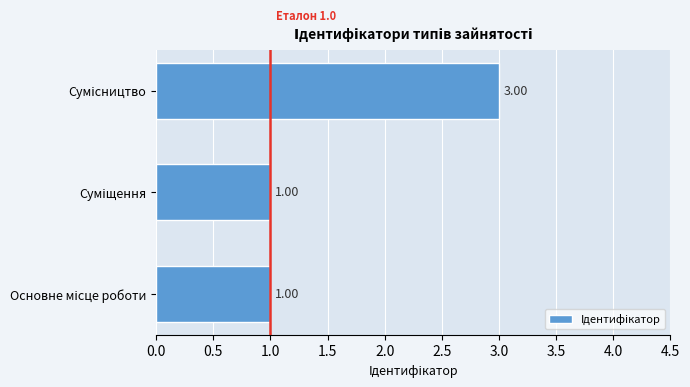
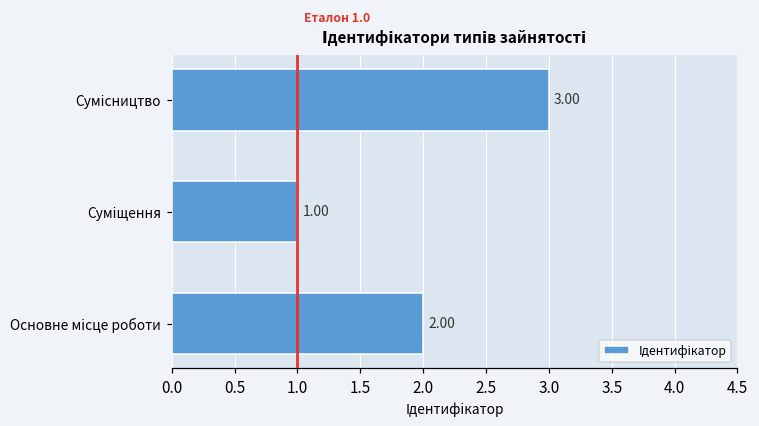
Основне місце роботи: 1.00 -> 2.00
